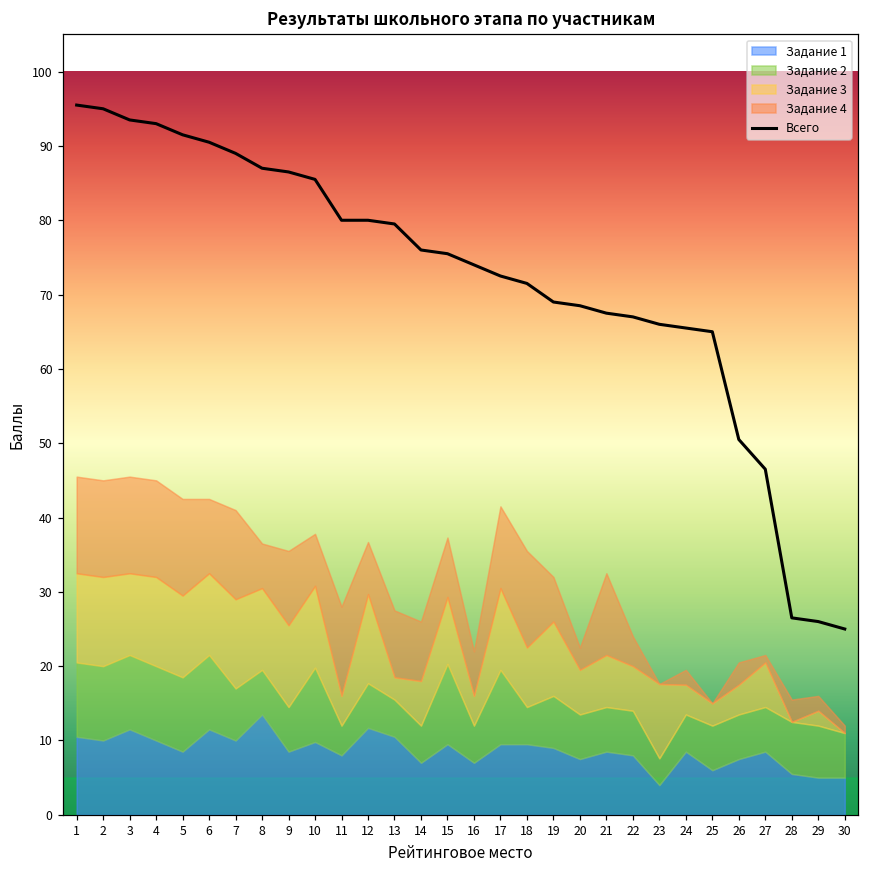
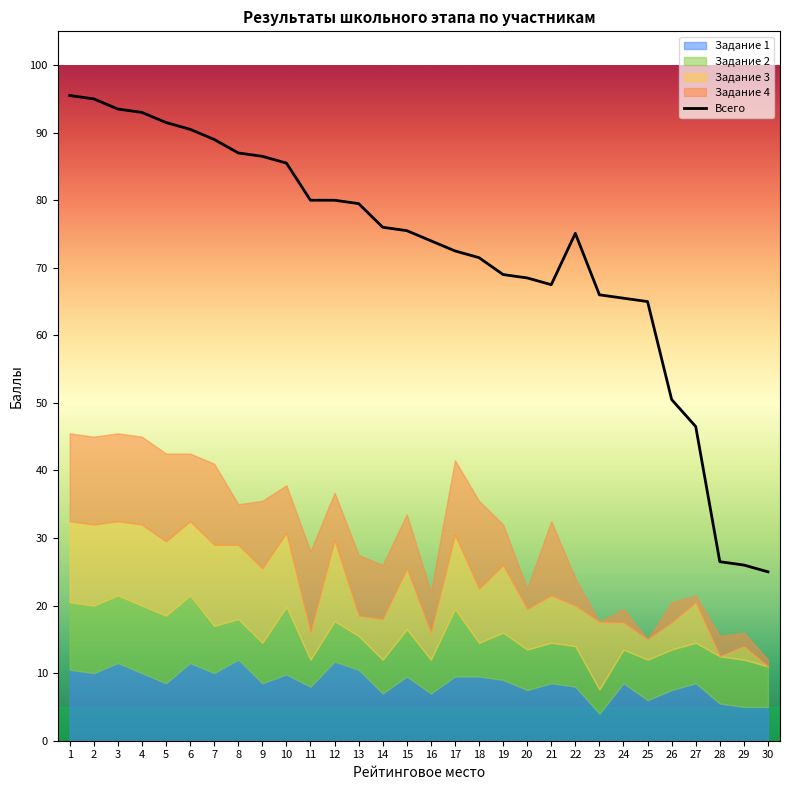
Задание 1, 8: 14 -> 12
Задание 2, 15: 11 -> 7
Всего, 22: 67 -> 75
